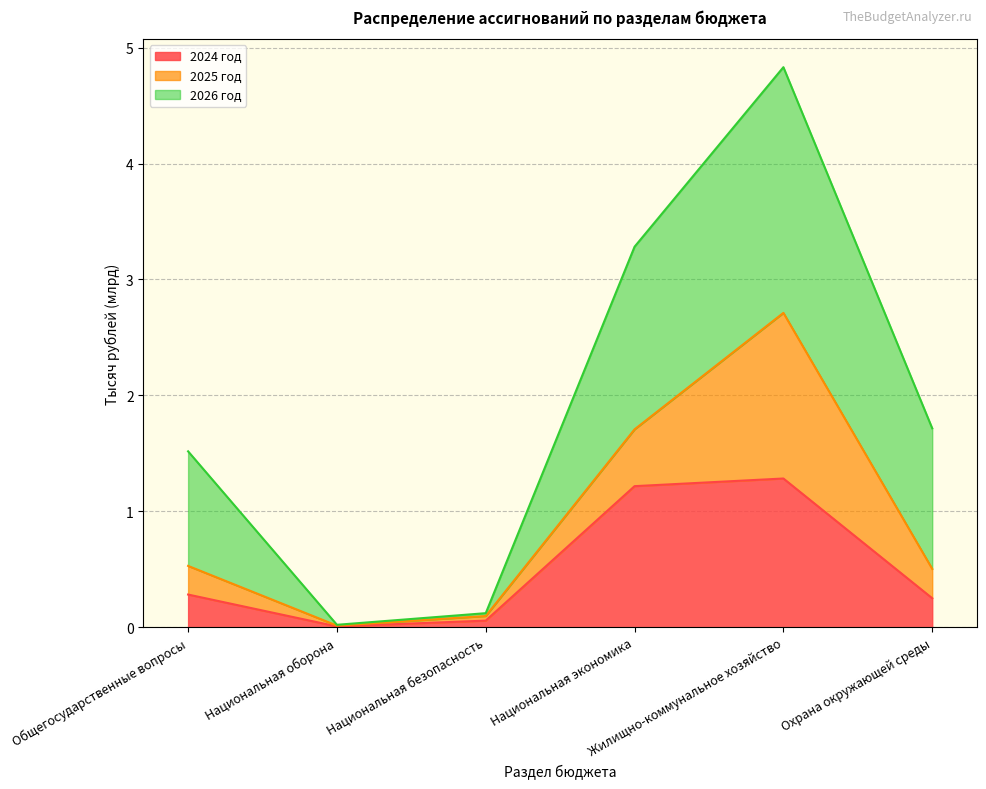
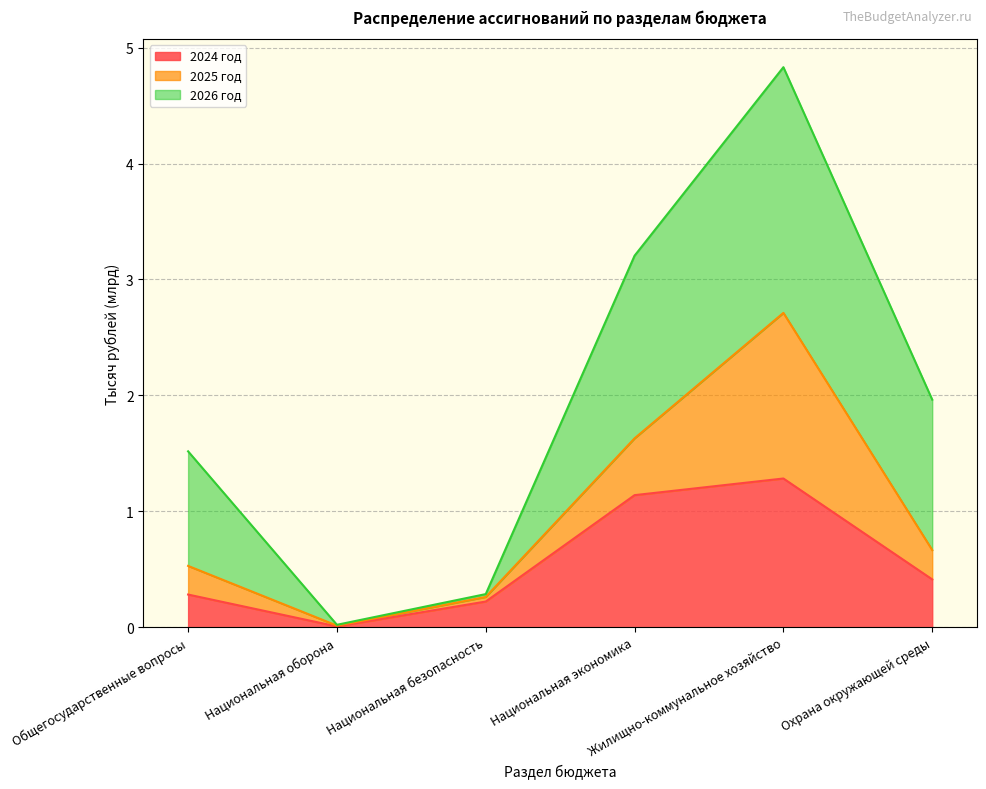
2024 год, Национальная безопасность: 0.06 -> 0.22
2024 год, Национальная экономика: 1.22 -> 1.14
2024 год, Охрана окружающей среды: 0.25 -> 0.41
2026 год, Охрана окружающей среды: 1.21 -> 1.30
